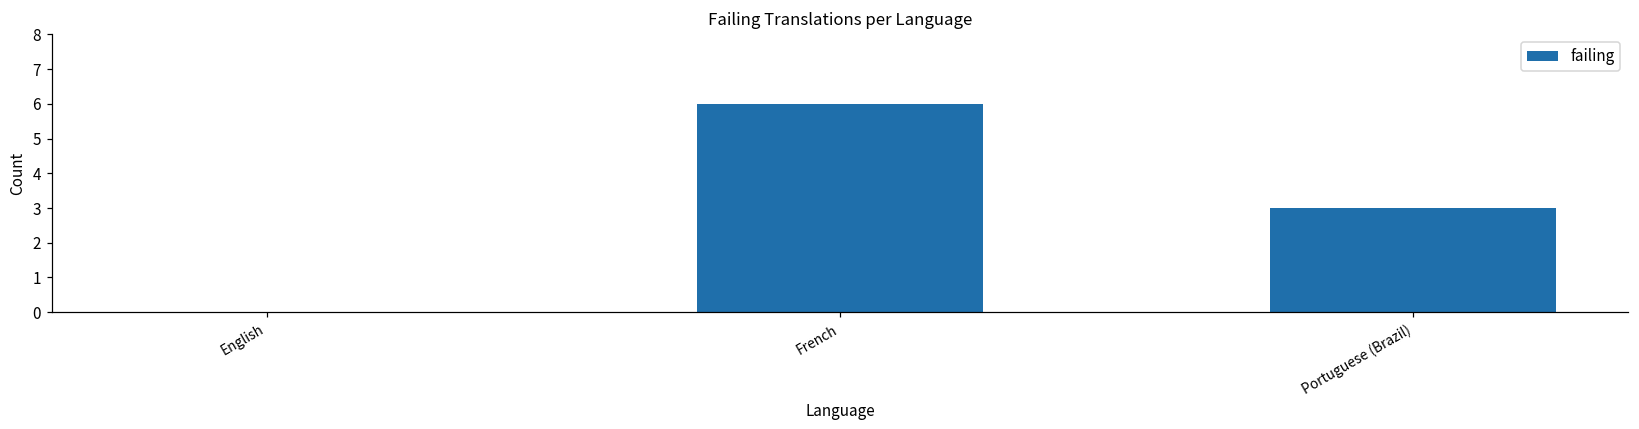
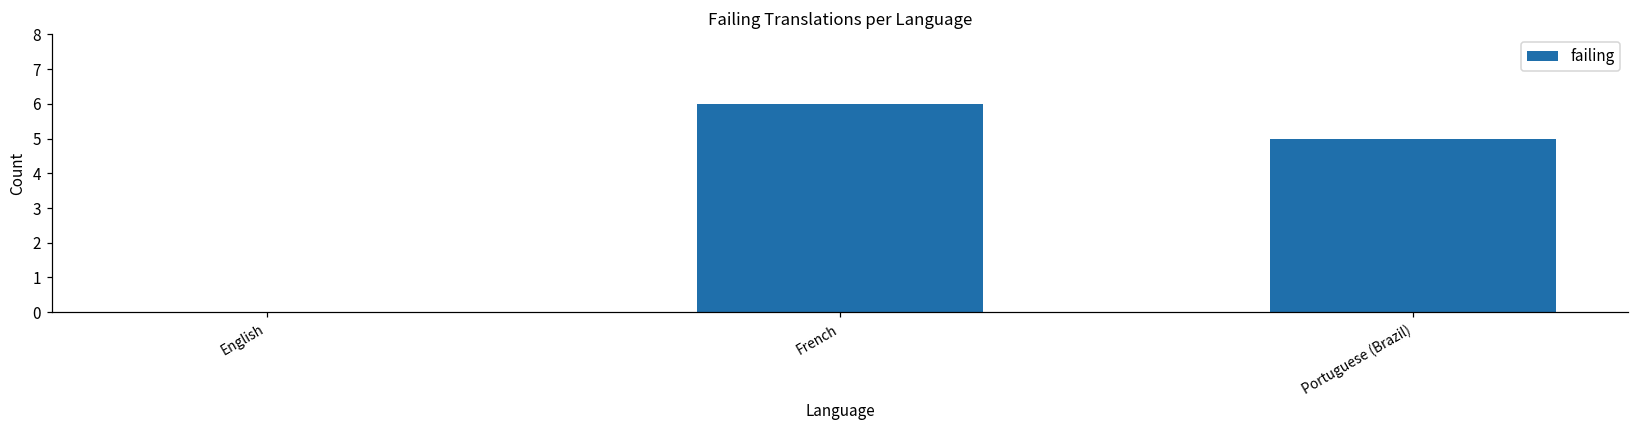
Portuguese (Brazil): 3 -> 5
